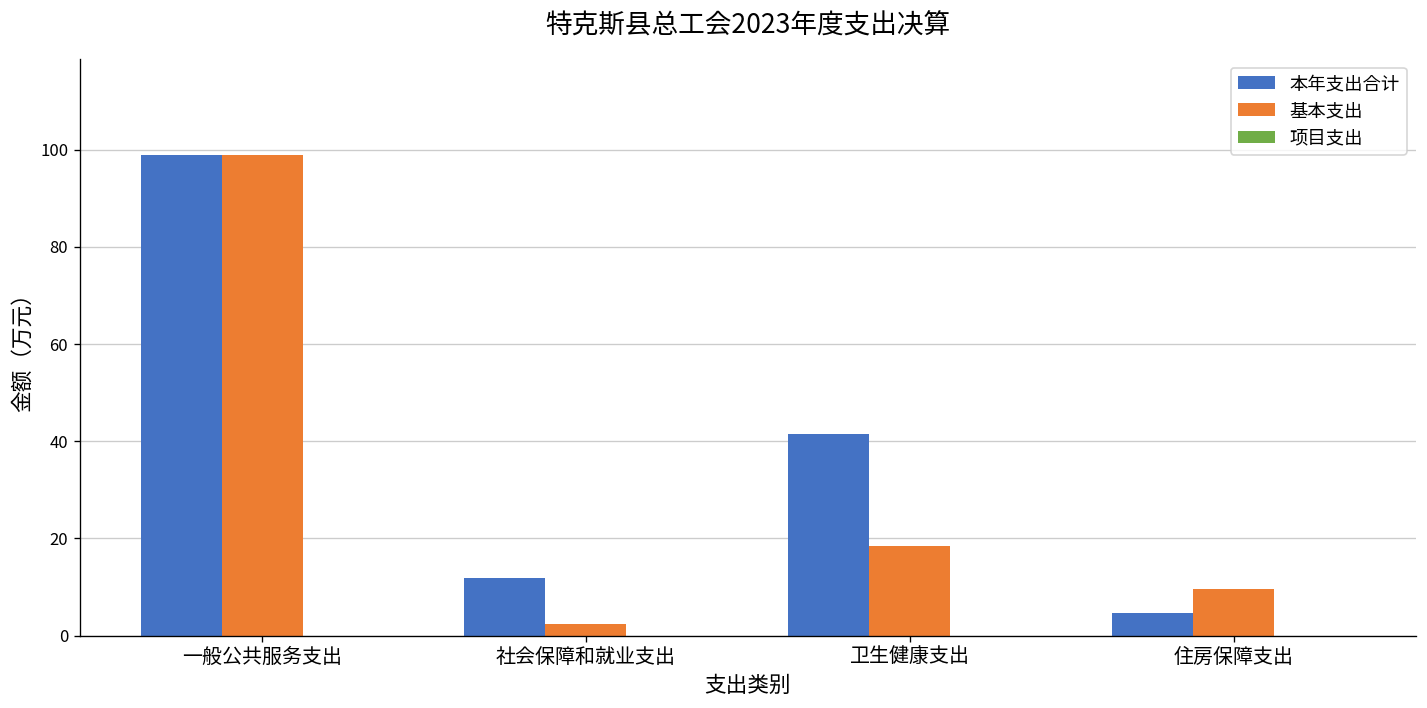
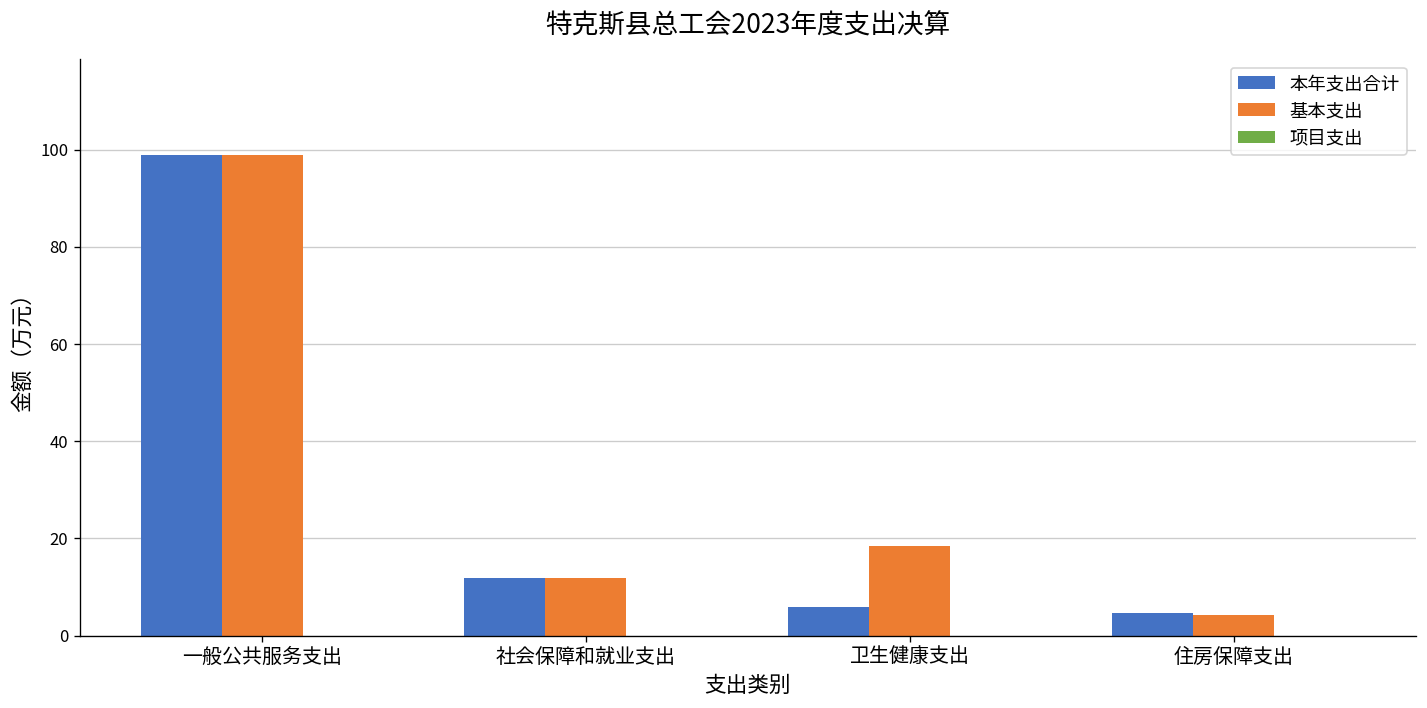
基本支出, 社会保障和就业支出: 2 -> 12
本年支出合计, 卫生健康支出: 42 -> 6
基本支出, 住房保障支出: 10 -> 4
